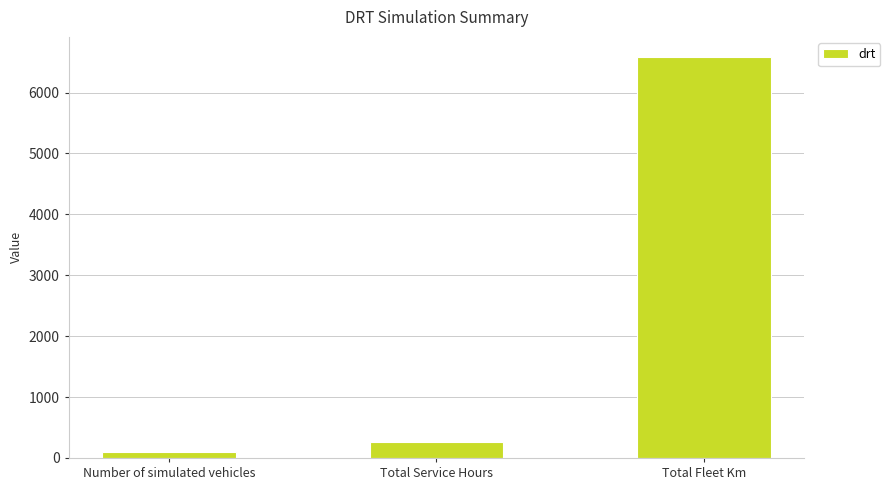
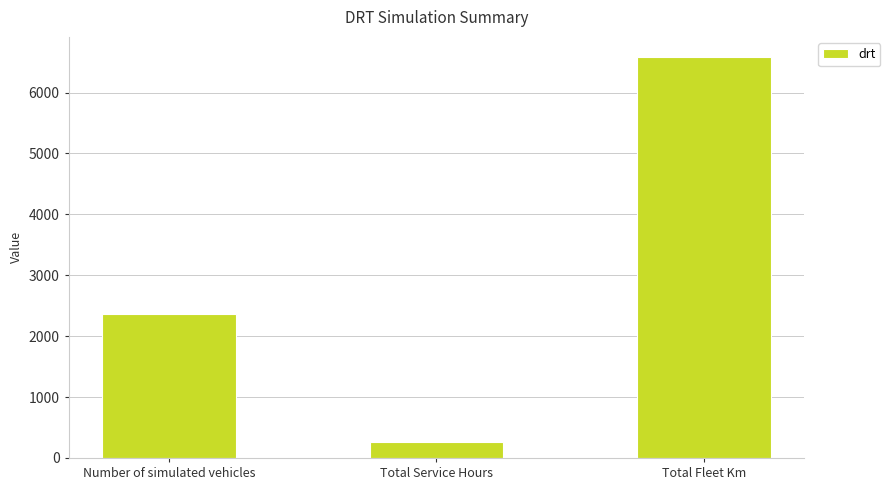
Number of simulated vehicles: 100 -> 2400
